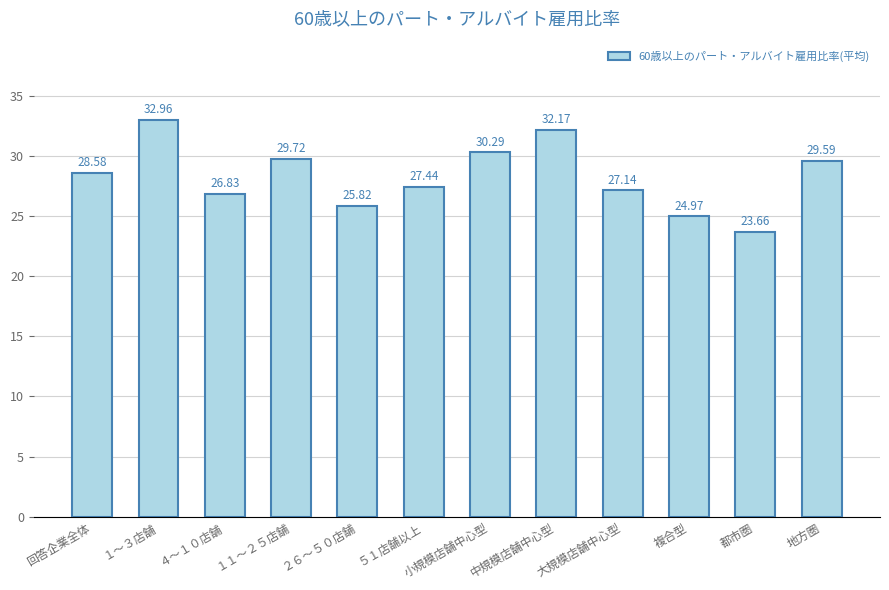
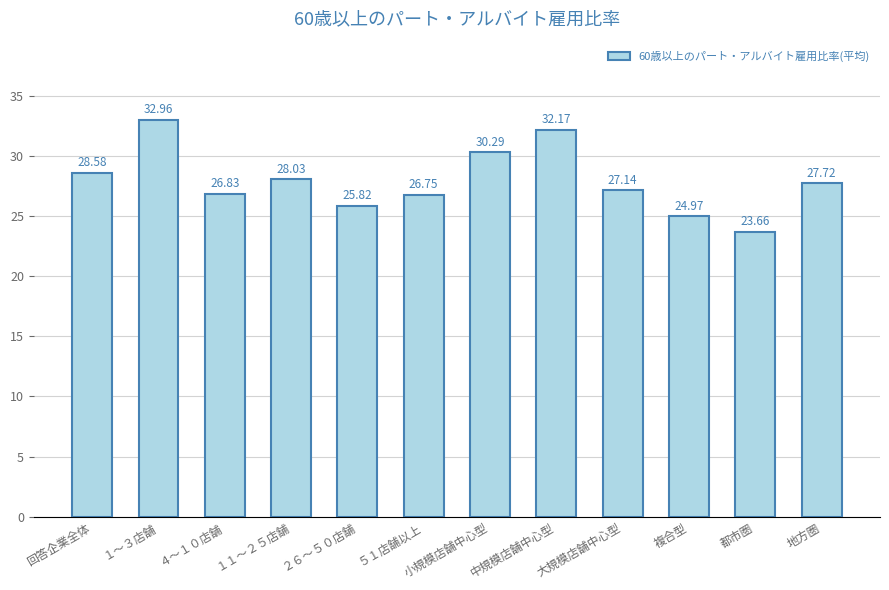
１１～２５店舗: 29.72 -> 28.03
５１店舗以上: 27.44 -> 26.75
地方圏: 29.59 -> 27.72
